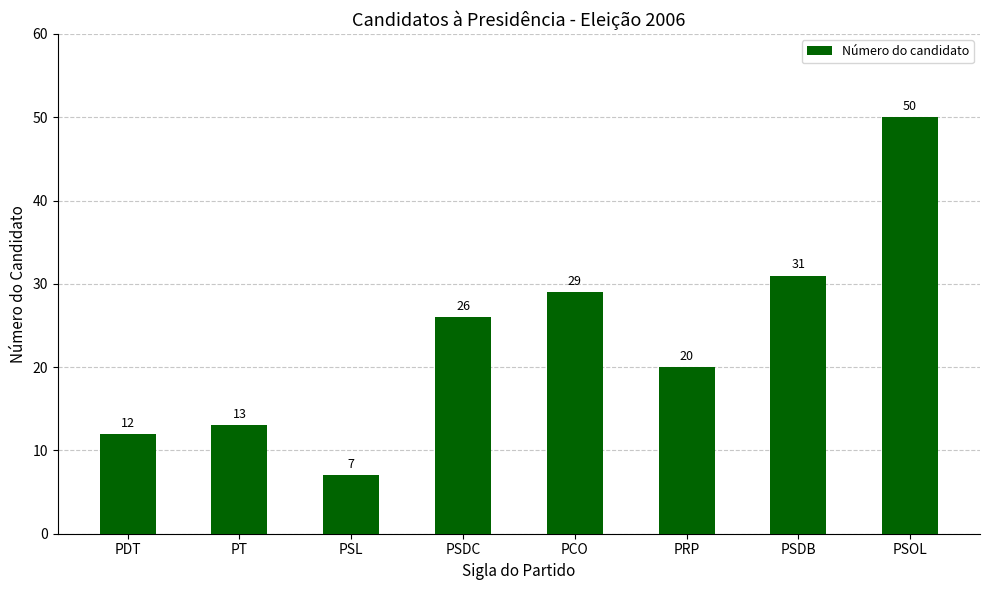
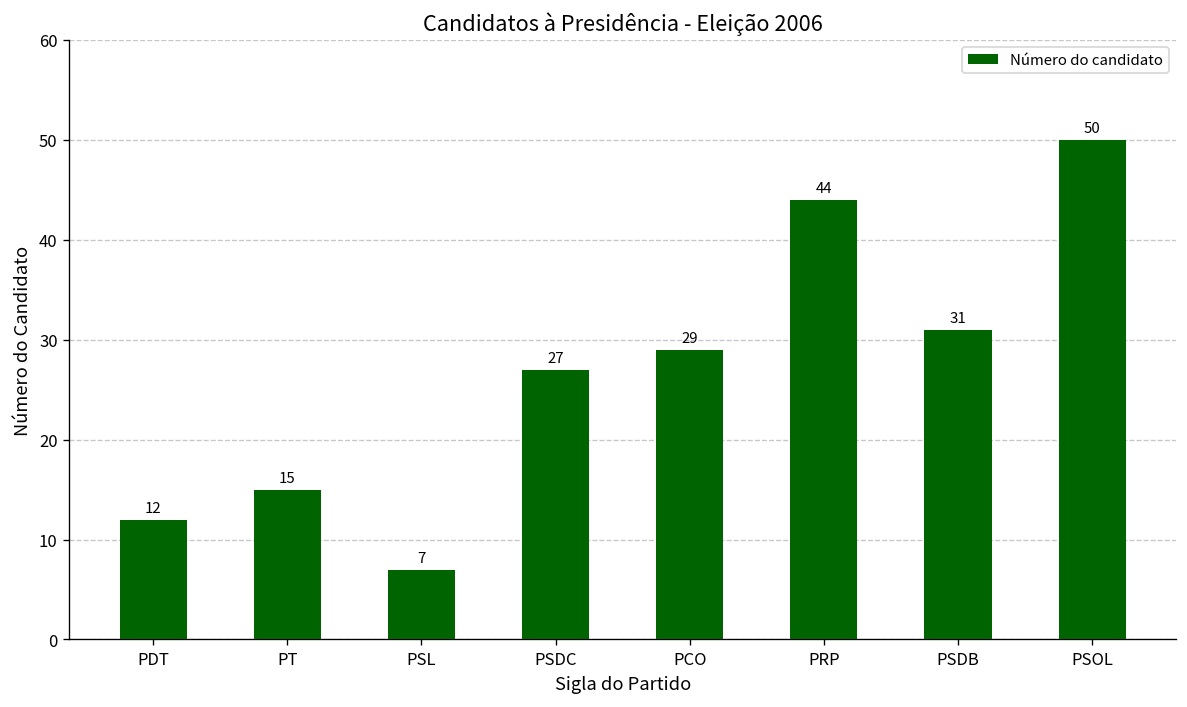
PT: 13 -> 15
PSDC: 26 -> 27
PRP: 20 -> 44
